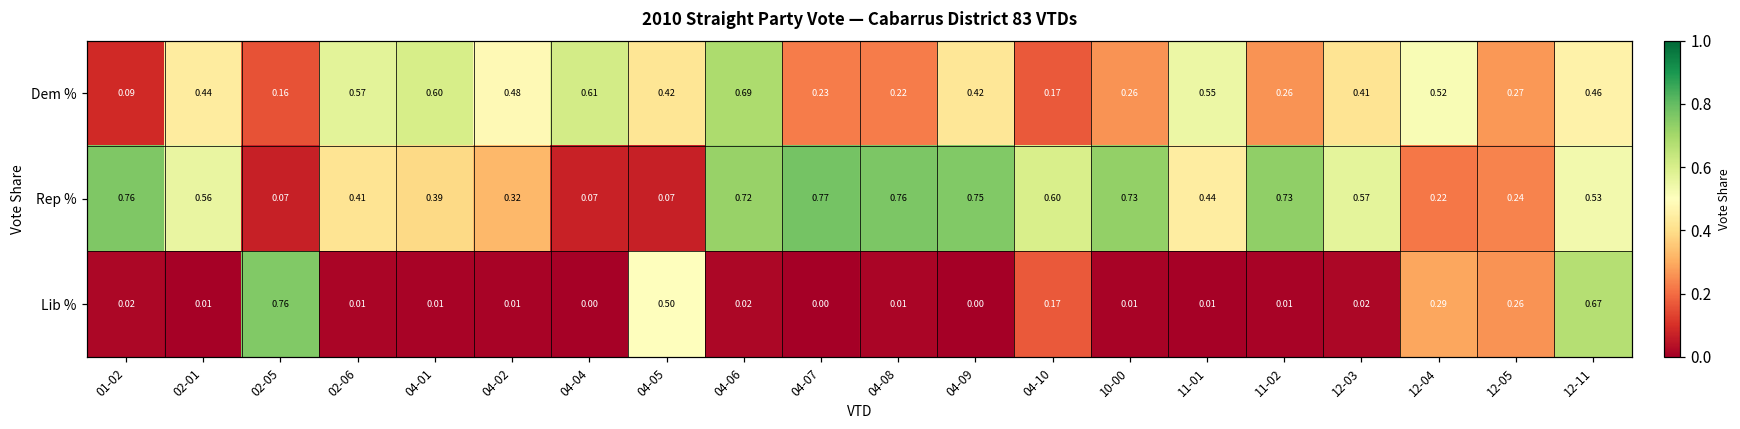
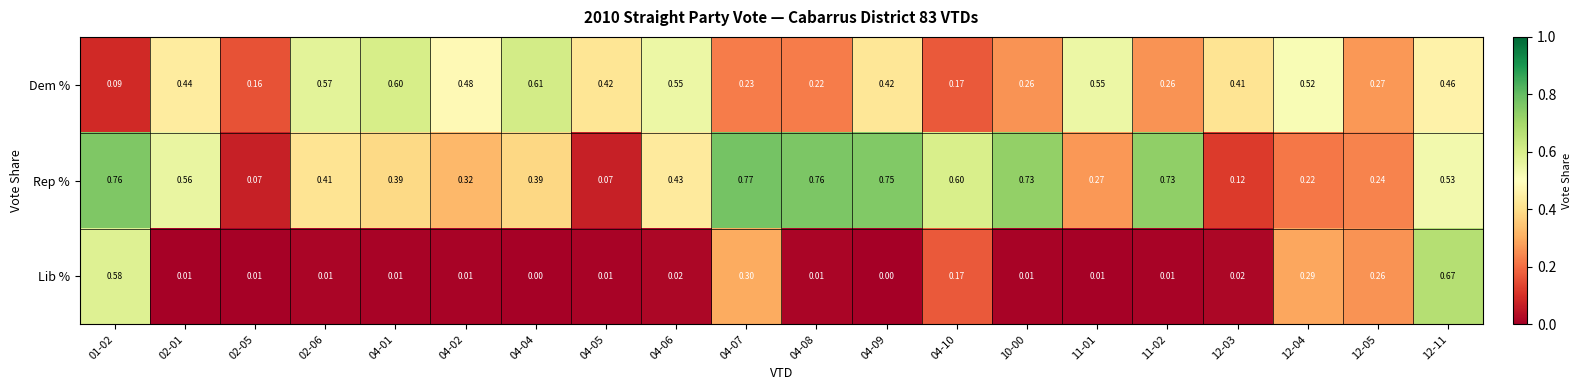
Dem %, 04-06: 0.69 -> 0.55
Rep %, 04-04: 0.07 -> 0.39
Rep %, 04-06: 0.72 -> 0.43
Rep %, 11-01: 0.44 -> 0.27
Rep %, 12-03: 0.57 -> 0.12
Lib %, 01-02: 0.02 -> 0.58
Lib %, 02-05: 0.76 -> 0.01
Lib %, 04-05: 0.50 -> 0.01
Lib %, 04-07: 0.00 -> 0.30
